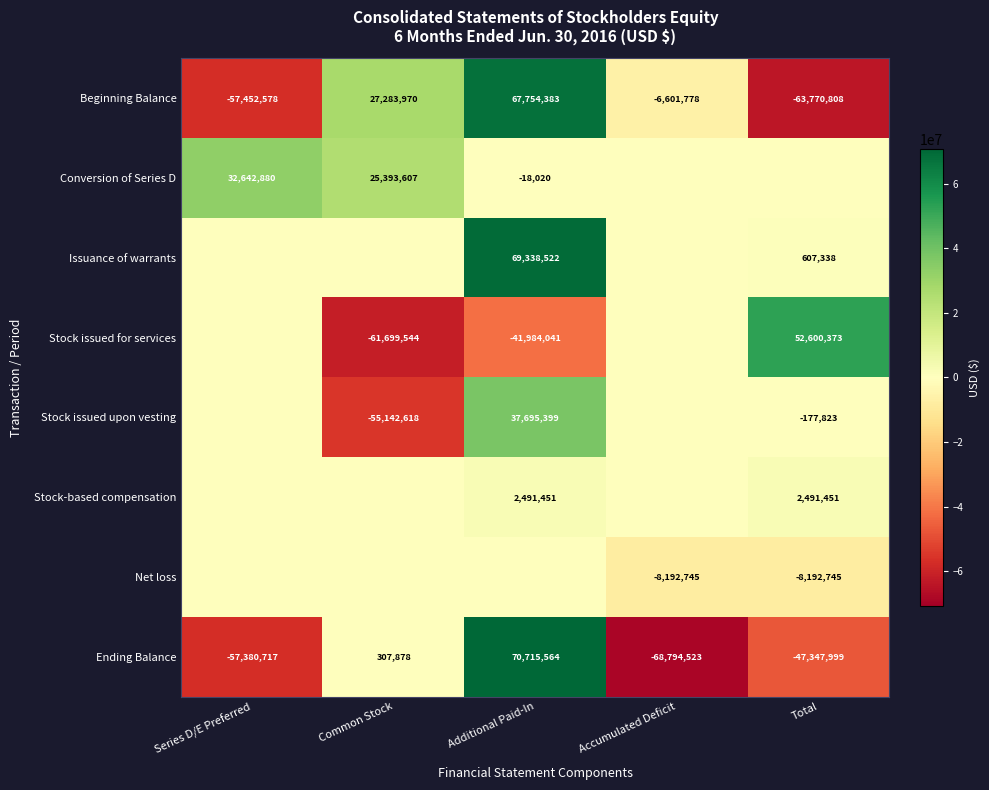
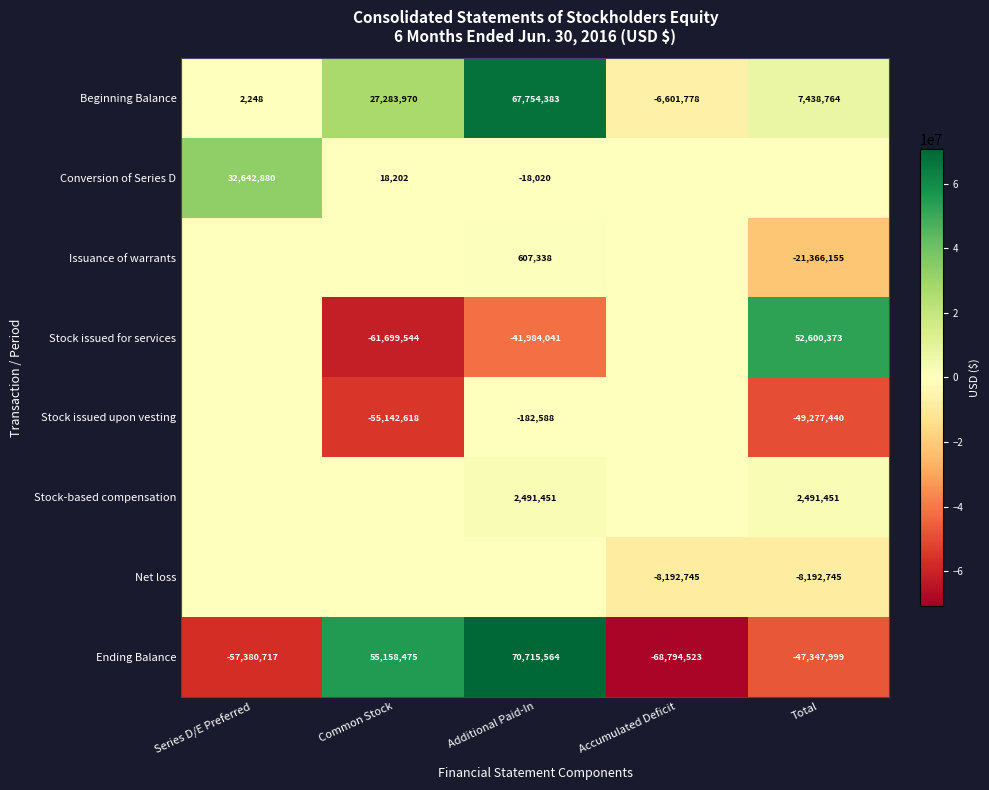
Beginning Balance, Series D/E Preferred: -57,452,578 -> 2,248
Beginning Balance, Total: -63,770,808 -> 7,438,764
Conversion of Series D, Common Stock: 25,393,607 -> 18,202
Issuance of warrants, Additional Paid-In: 69,338,522 -> 607,338
Issuance of warrants, Total: 607,338 -> -21,366,155
Stock issued upon vesting, Additional Paid-In: 37,695,399 -> -182,588
Stock issued upon vesting, Total: -177,823 -> -49,277,440
Ending Balance, Common Stock: 307,878 -> 55,158,475
